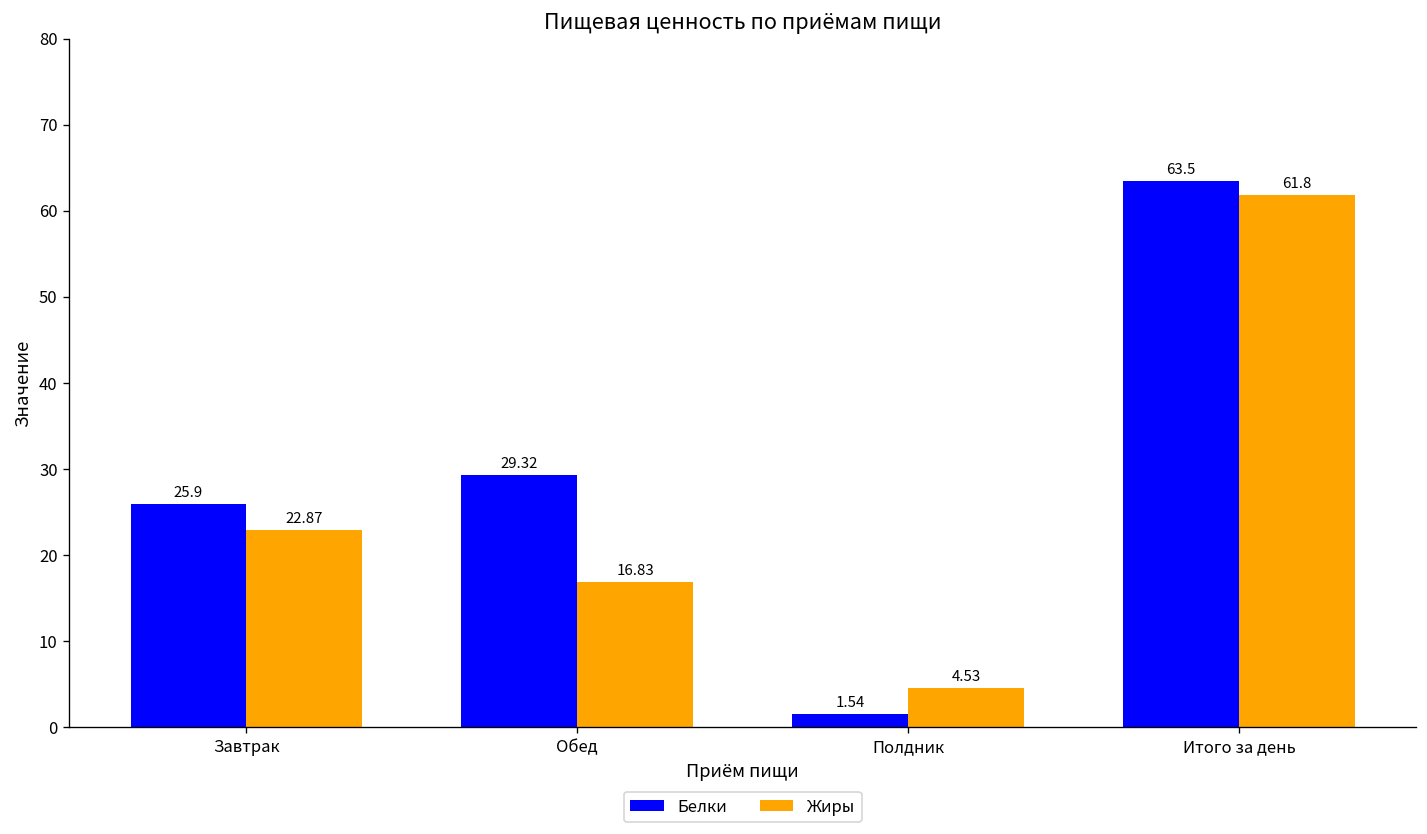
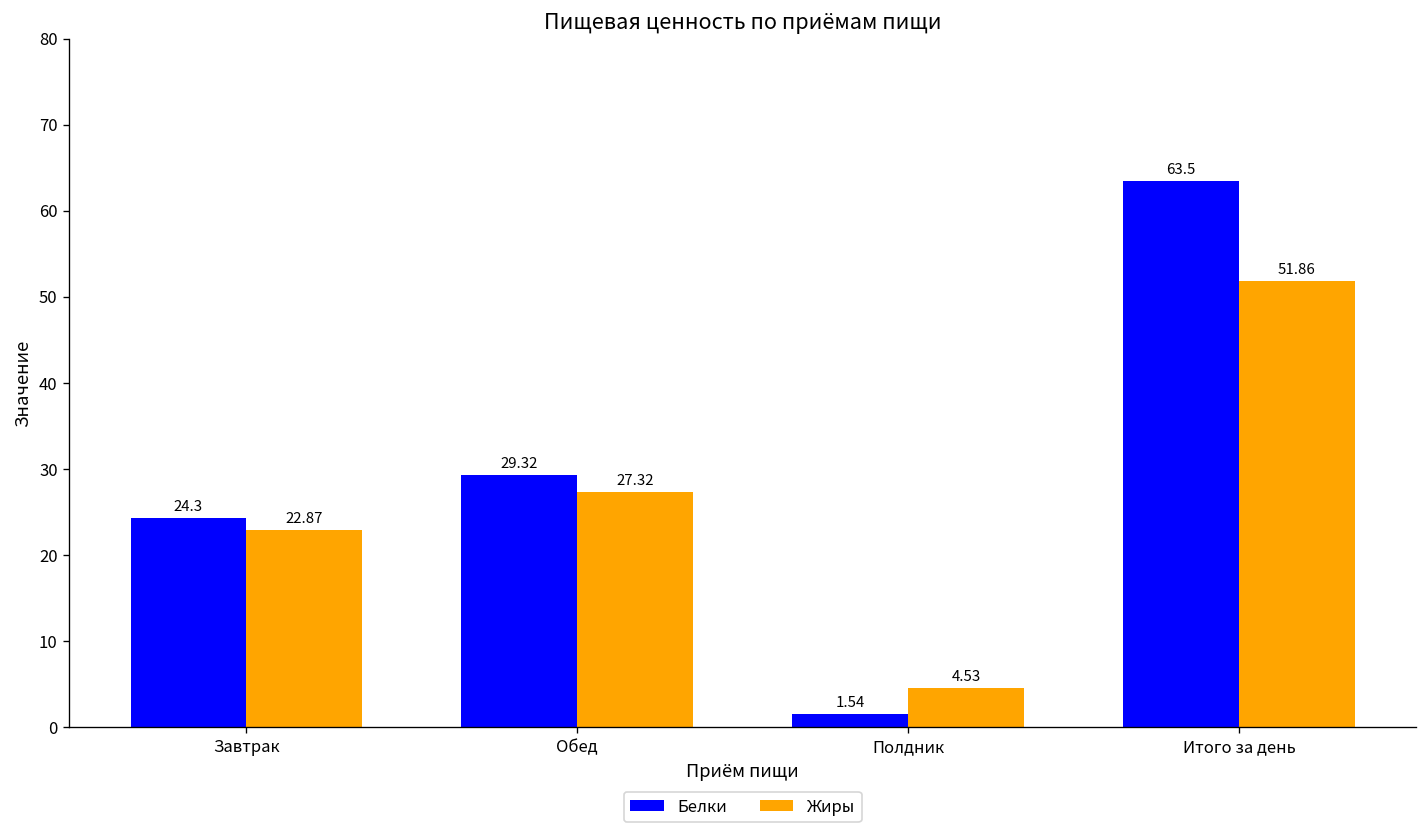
Белки, Завтрак: 25.9 -> 24.3
Жиры, Обед: 16.83 -> 27.32
Жиры, Итого за день: 61.8 -> 51.86
